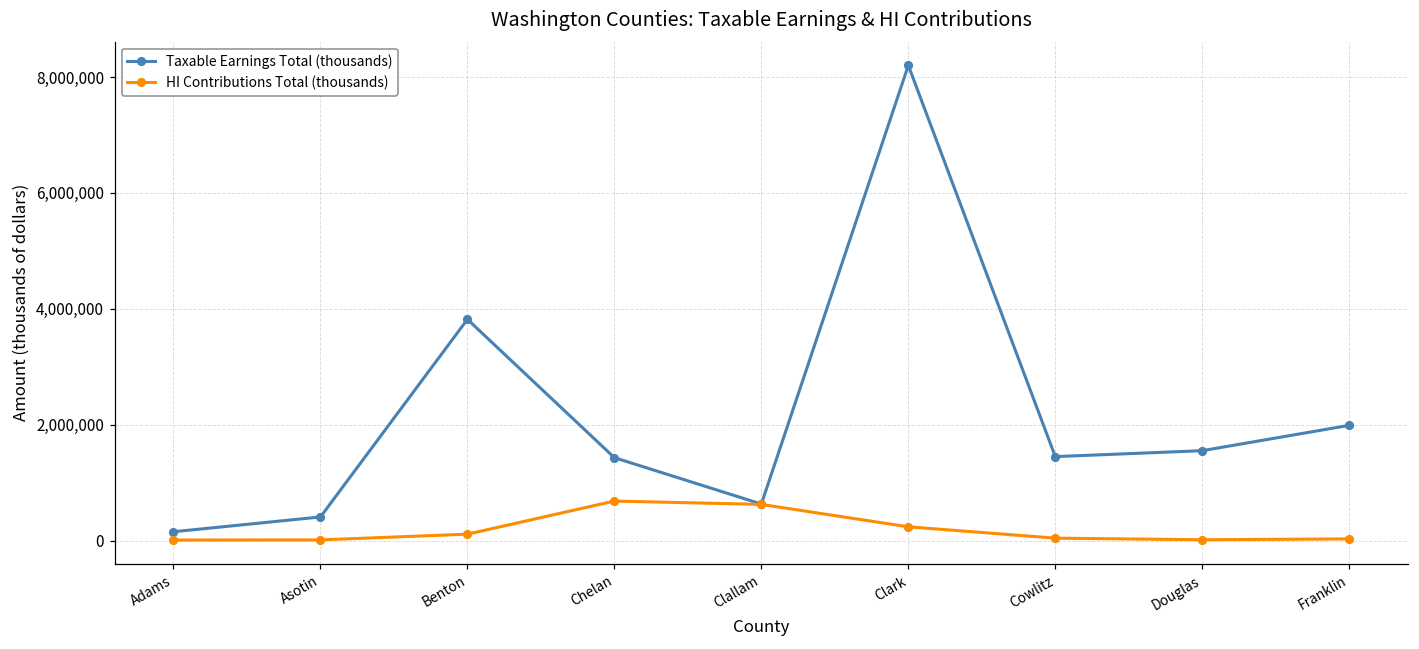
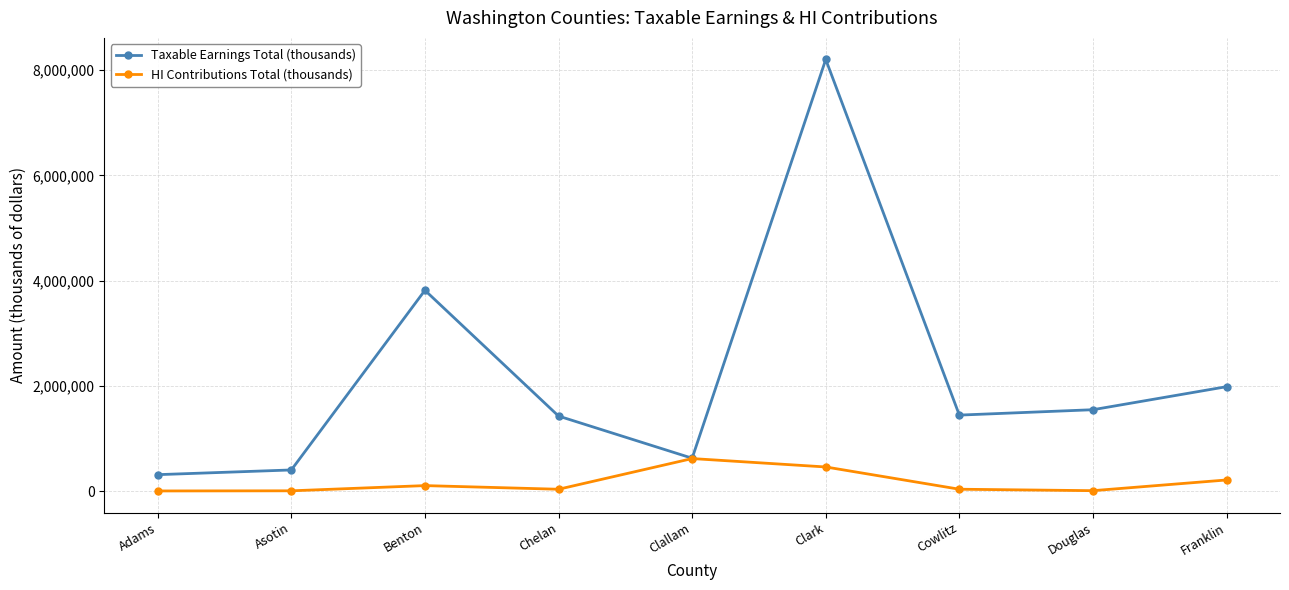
Taxable Earnings Total (thousands), Adams: 200,000 -> 300,000
HI Contributions Total (thousands), Chelan: 700,000 -> 0
HI Contributions Total (thousands), Clark: 200,000 -> 500,000
HI Contributions Total (thousands), Franklin: 0 -> 200,000
